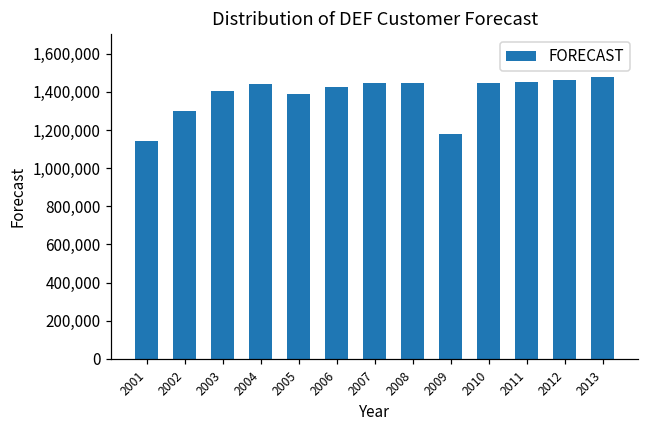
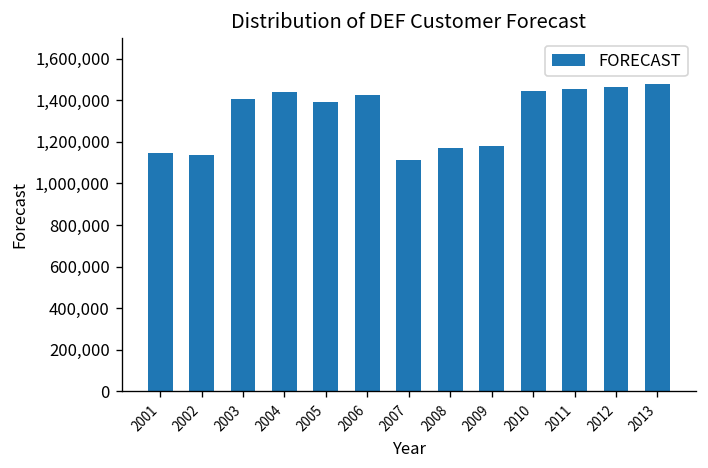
2002: 1,300,000 -> 1,140,000
2007: 1,450,000 -> 1,110,000
2008: 1,450,000 -> 1,170,000
